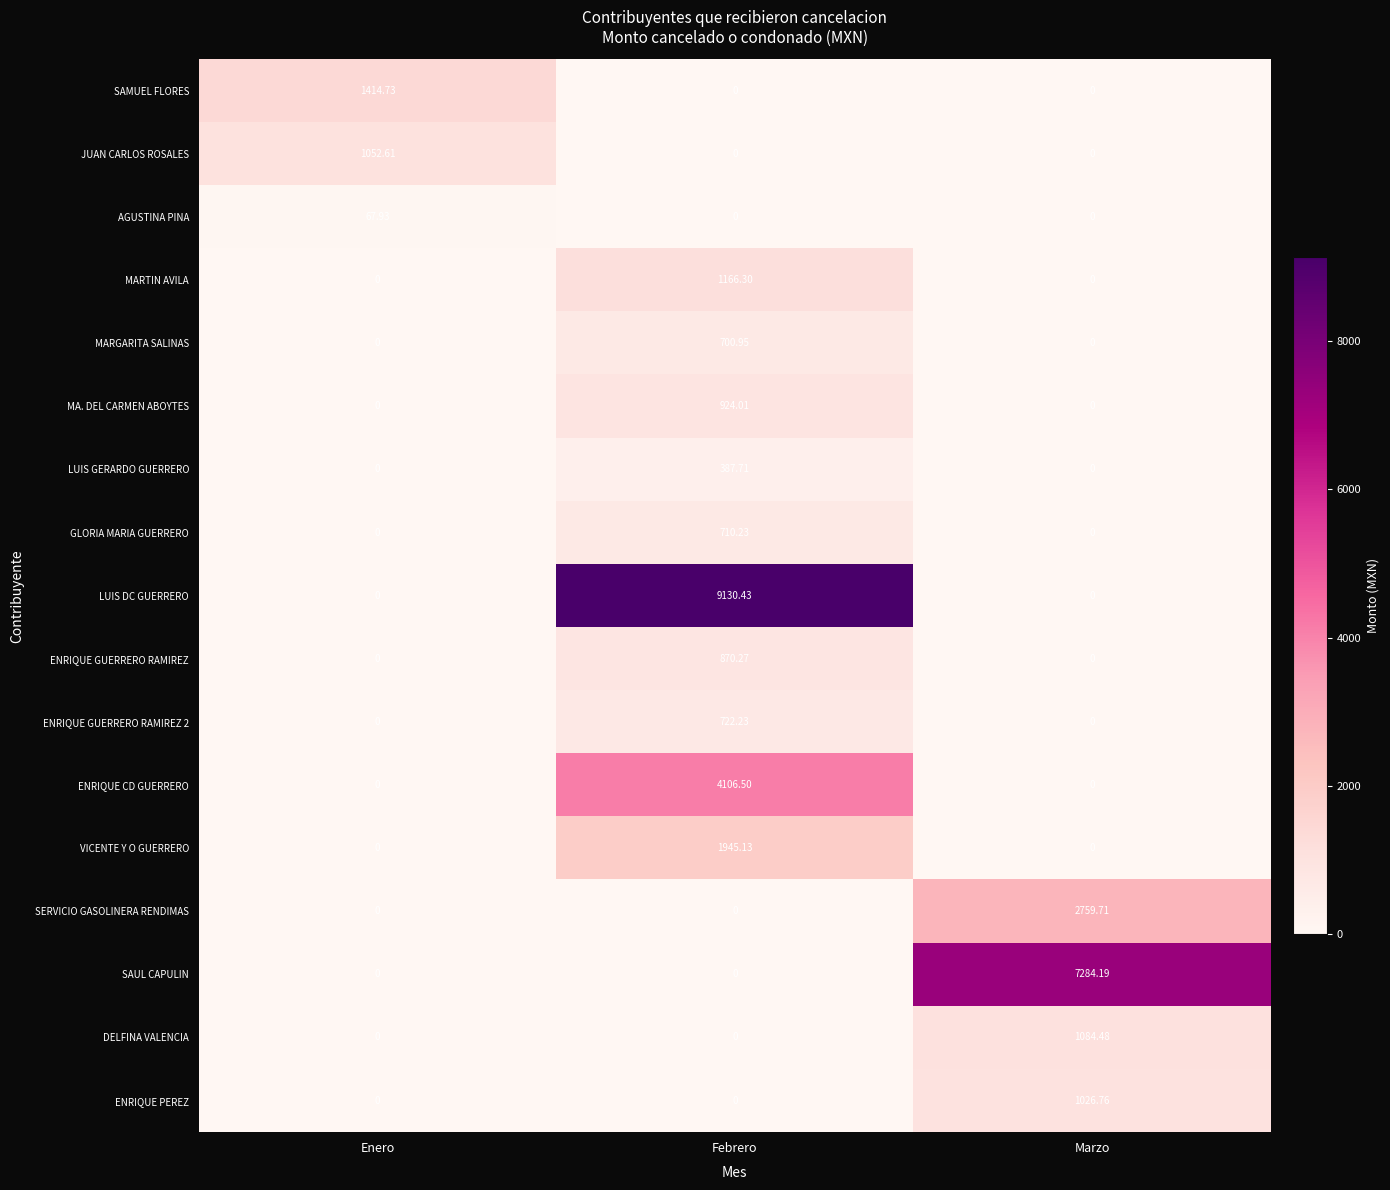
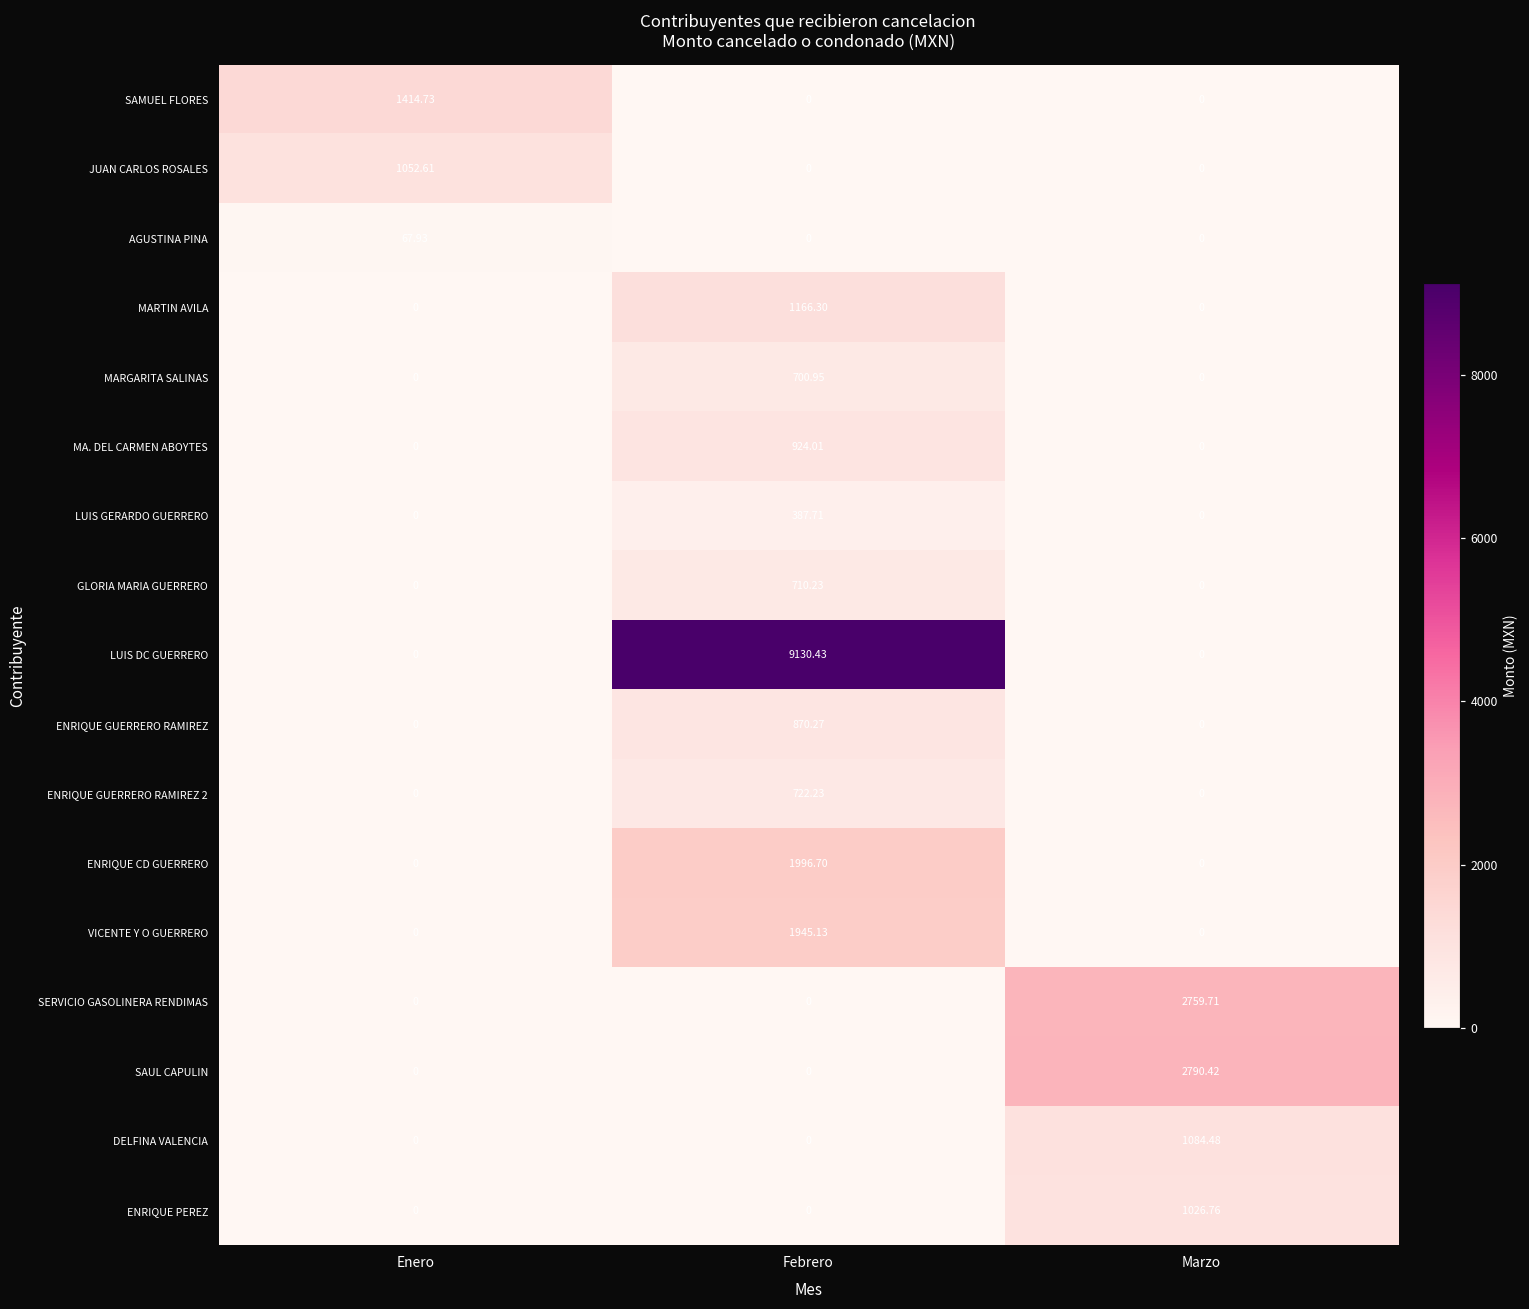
ENRIQUE CD GUERRERO, Febrero: 4106.50 -> 1996.70
SAUL CAPULIN, Marzo: 7284.19 -> 2790.42
